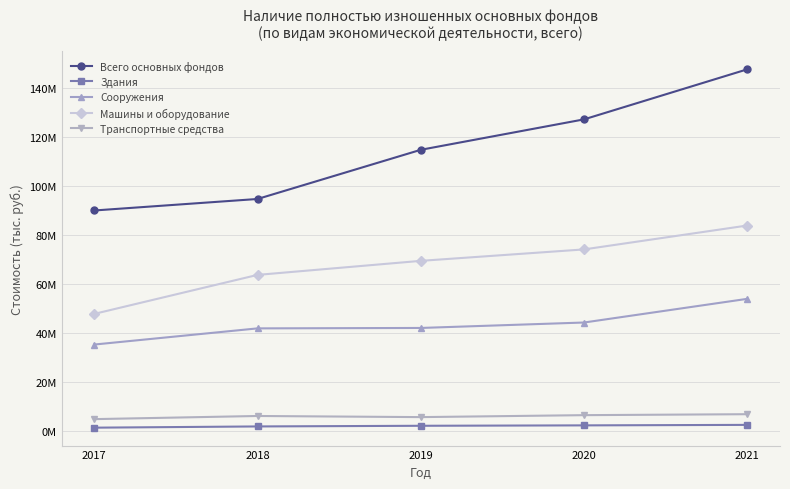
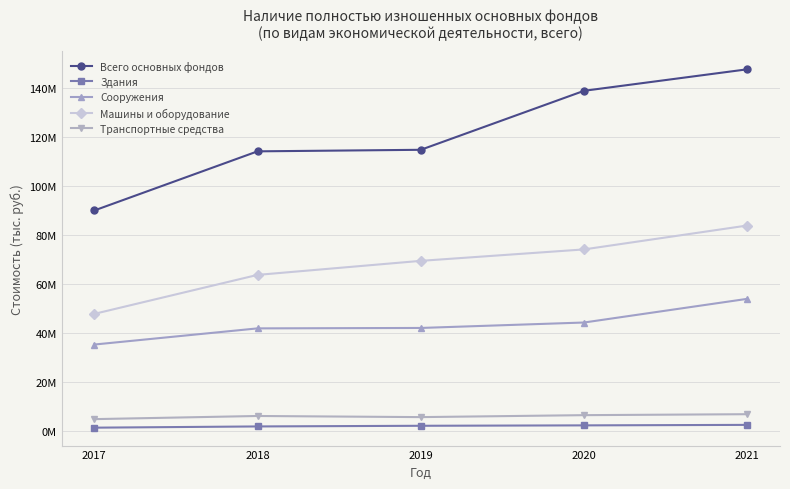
Всего основных фондов, 2018: 95000000 -> 114000000
Всего основных фондов, 2020: 127000000 -> 139000000
